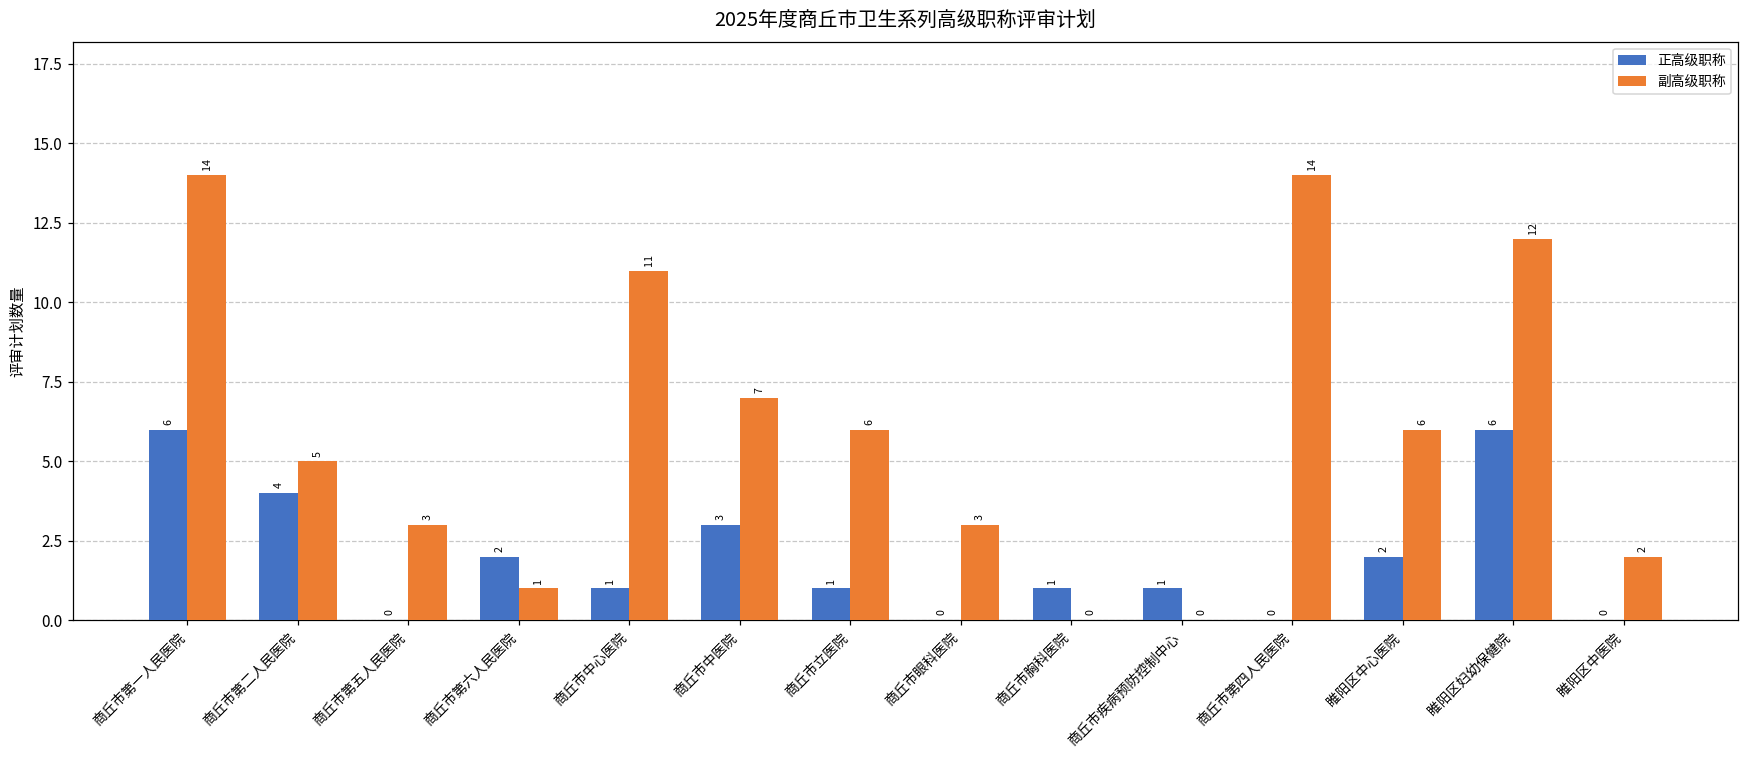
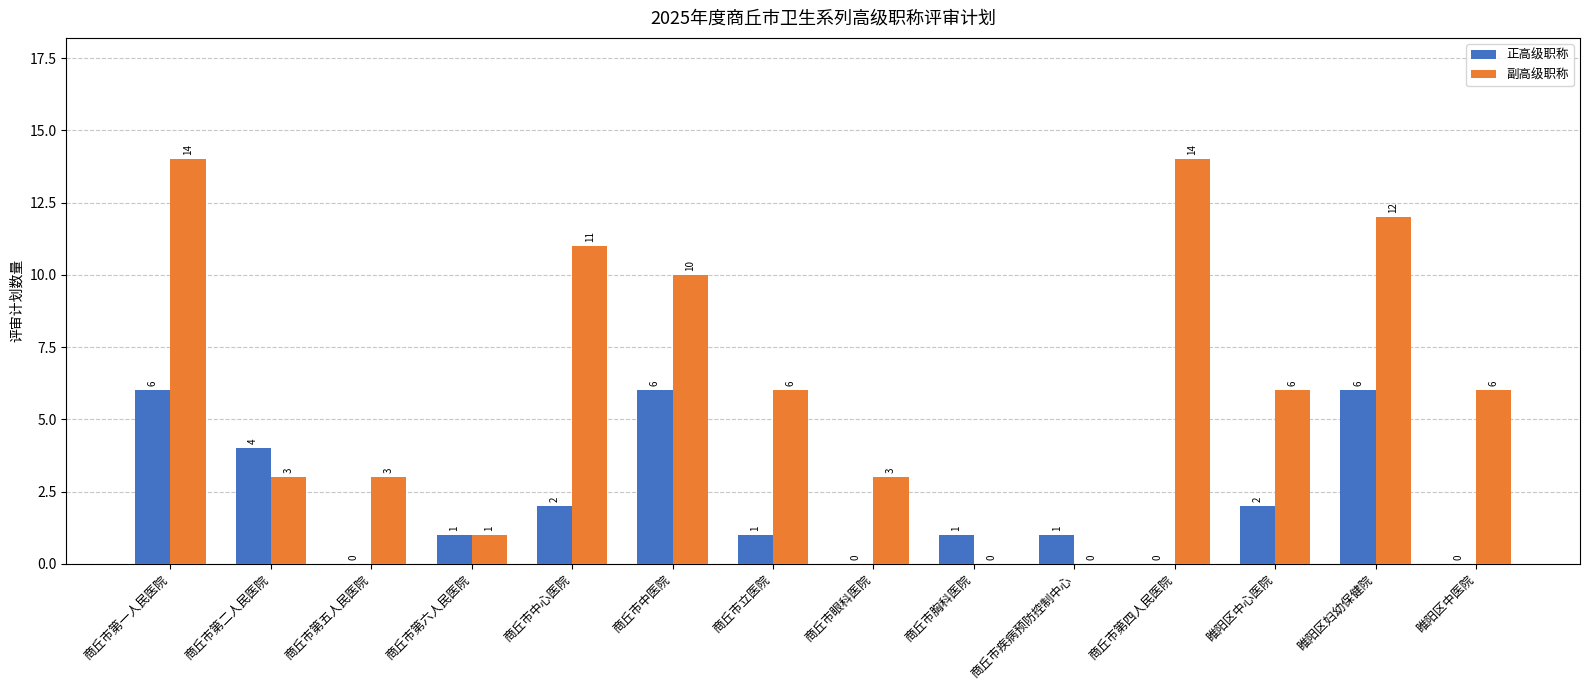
副高级职称, 商丘市第二人民医院: 5 -> 3
正高级职称, 商丘市第六人民医院: 2 -> 1
正高级职称, 商丘市中心医院: 1 -> 2
正高级职称, 商丘市中医院: 3 -> 6
副高级职称, 商丘市中医院: 7 -> 10
副高级职称, 睢阳区中医院: 2 -> 6
